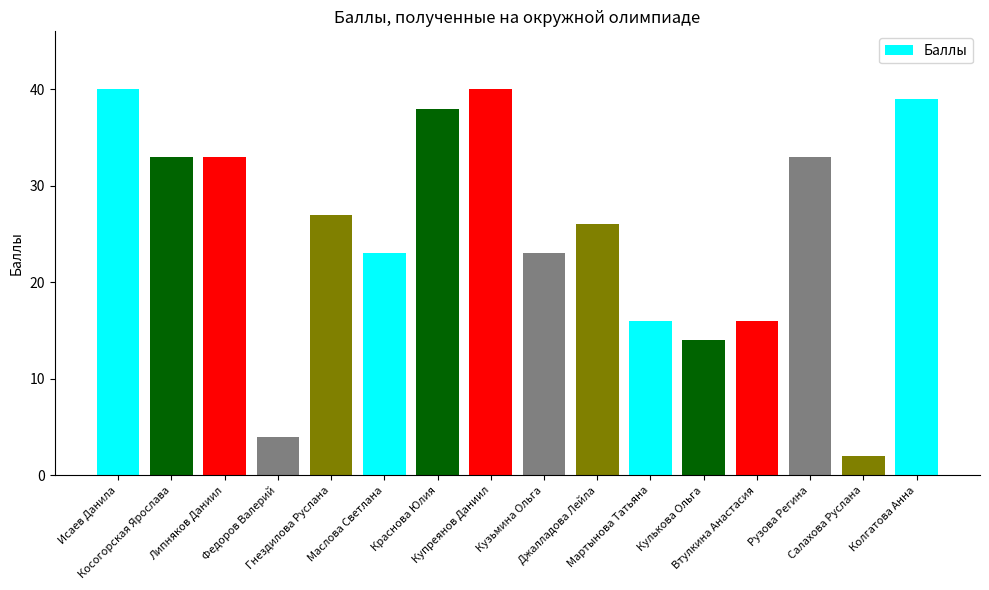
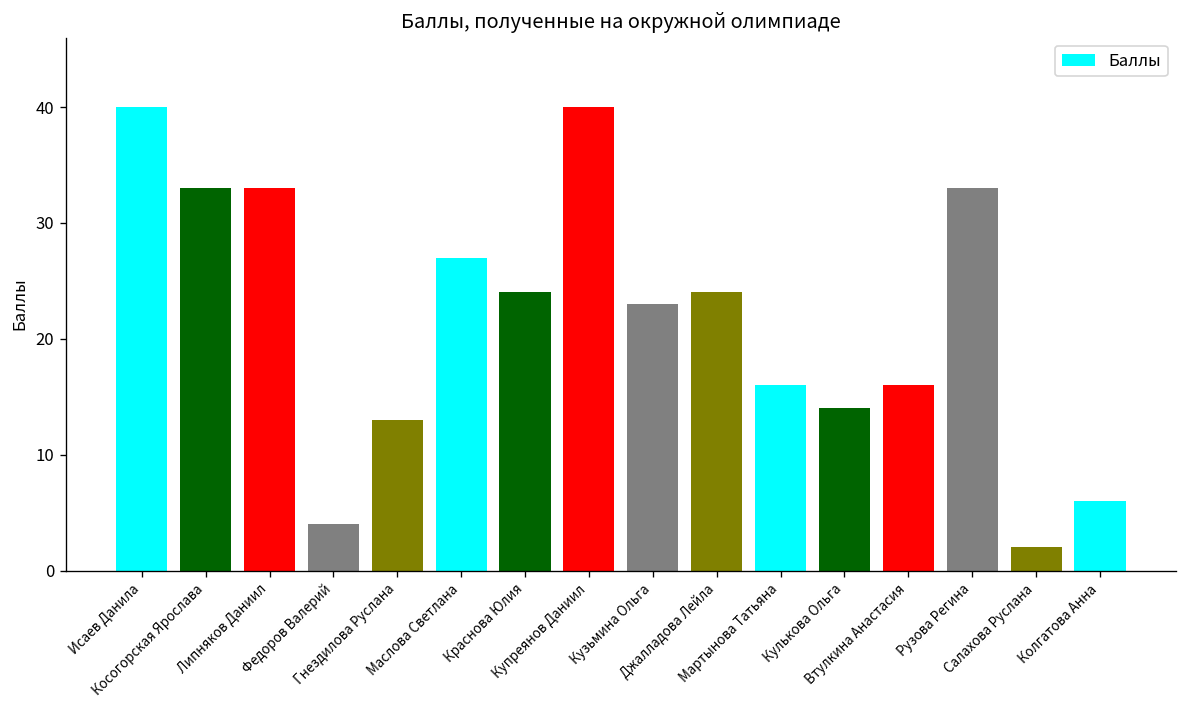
Гнездилова Руслана: 27 -> 13
Маслова Светлана: 23 -> 27
Краснова Юлия: 38 -> 24
Джалладова Лейла: 26 -> 24
Колгатова Анна: 39 -> 6
